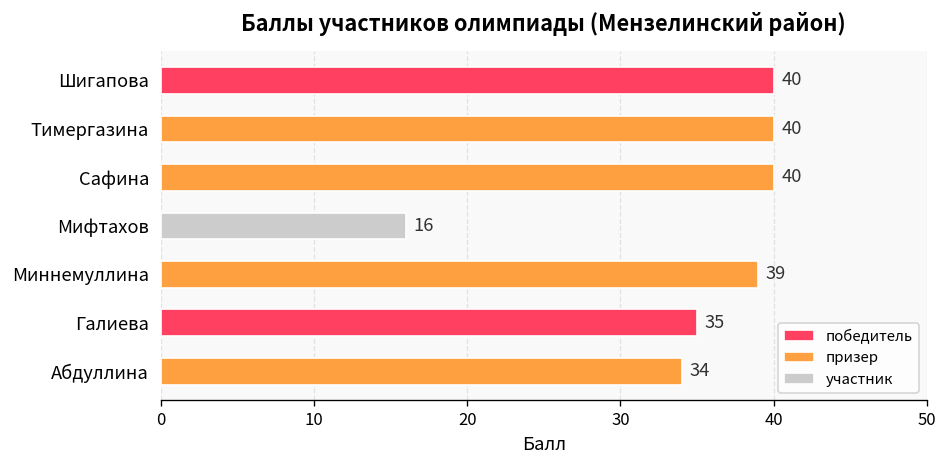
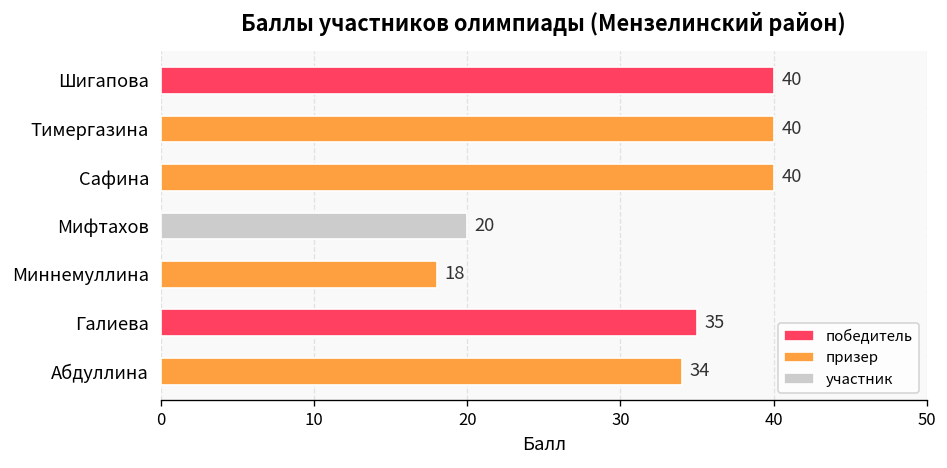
Мифтахов: 16 -> 20
Миннемуллина: 39 -> 18
